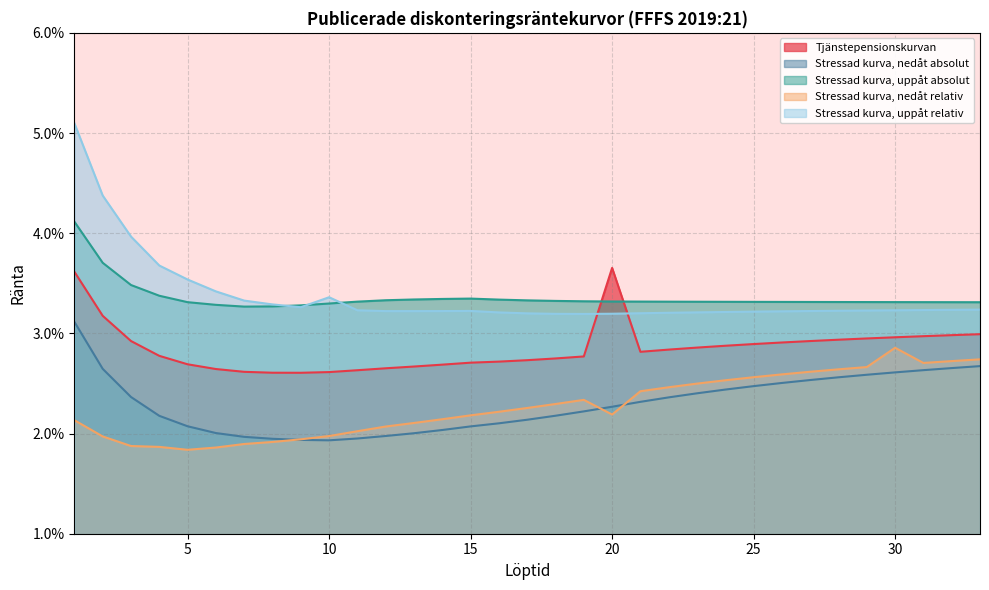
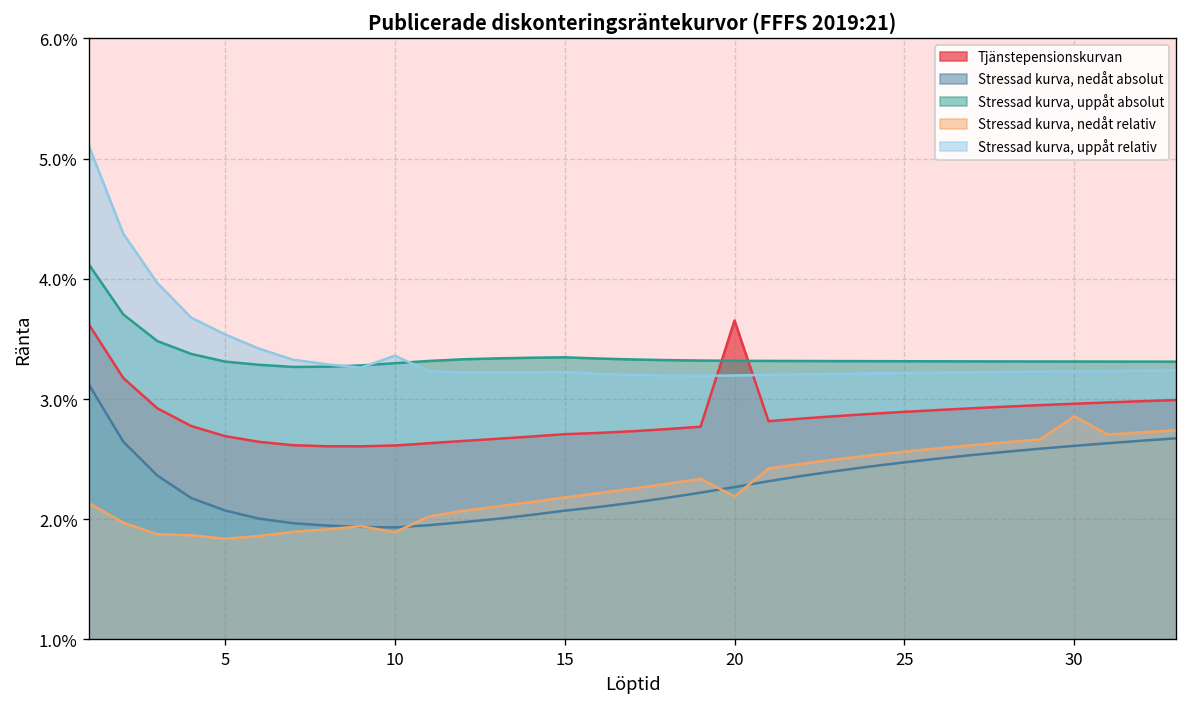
Stressad kurva, nedåt relativ, 10: 1.97% -> 1.89%
